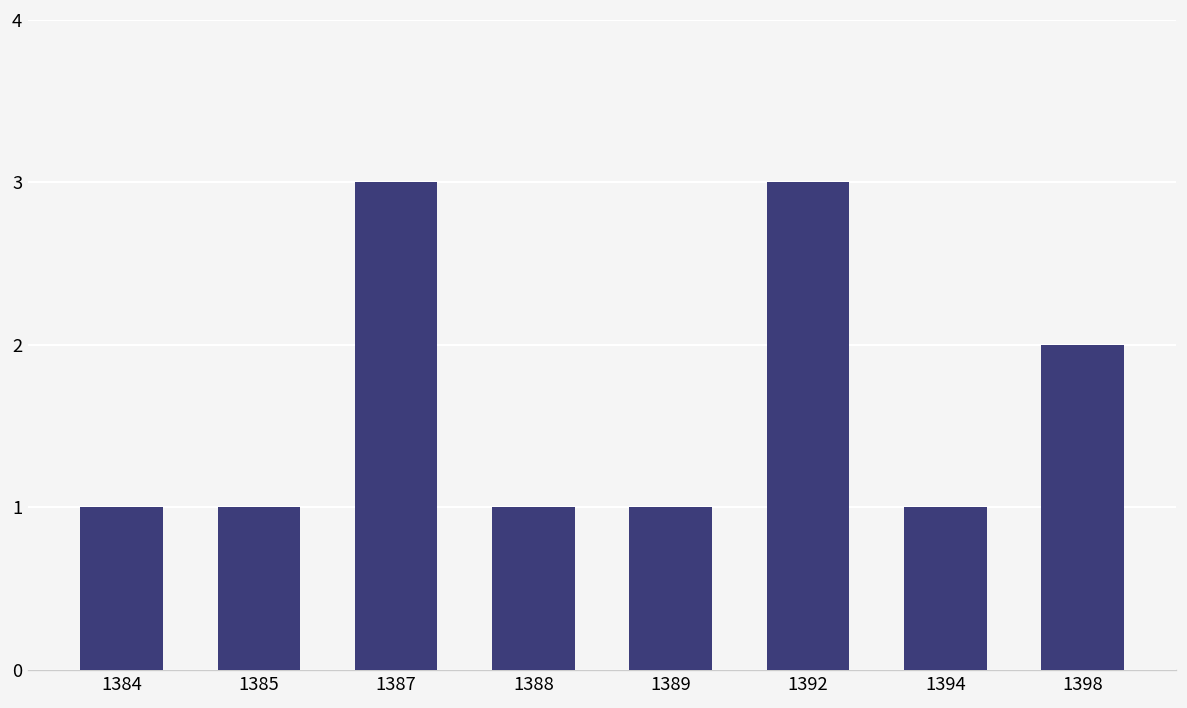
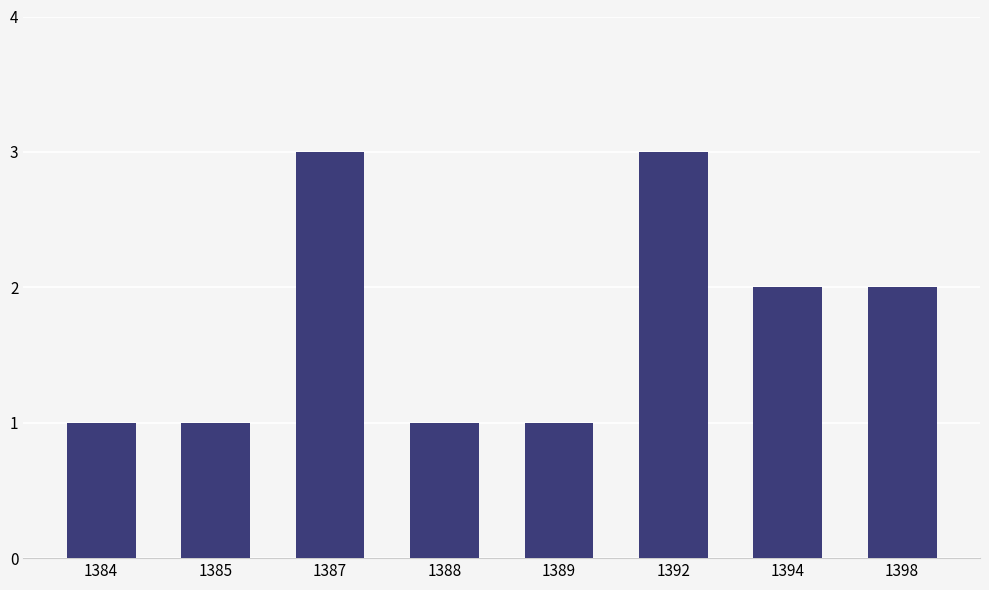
1394: 1 -> 2
